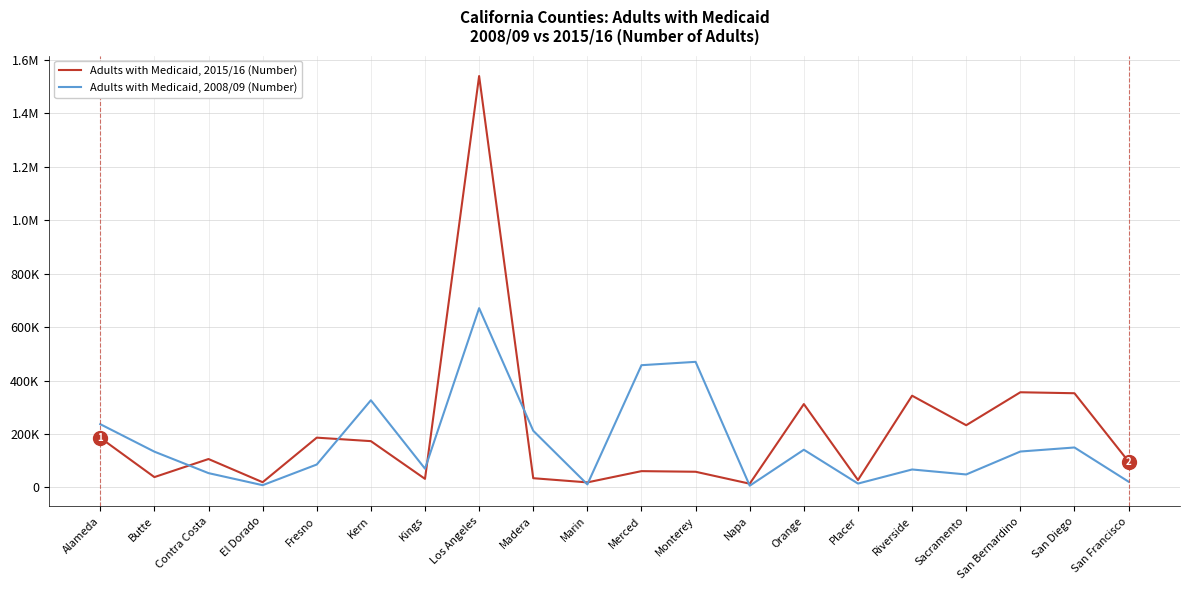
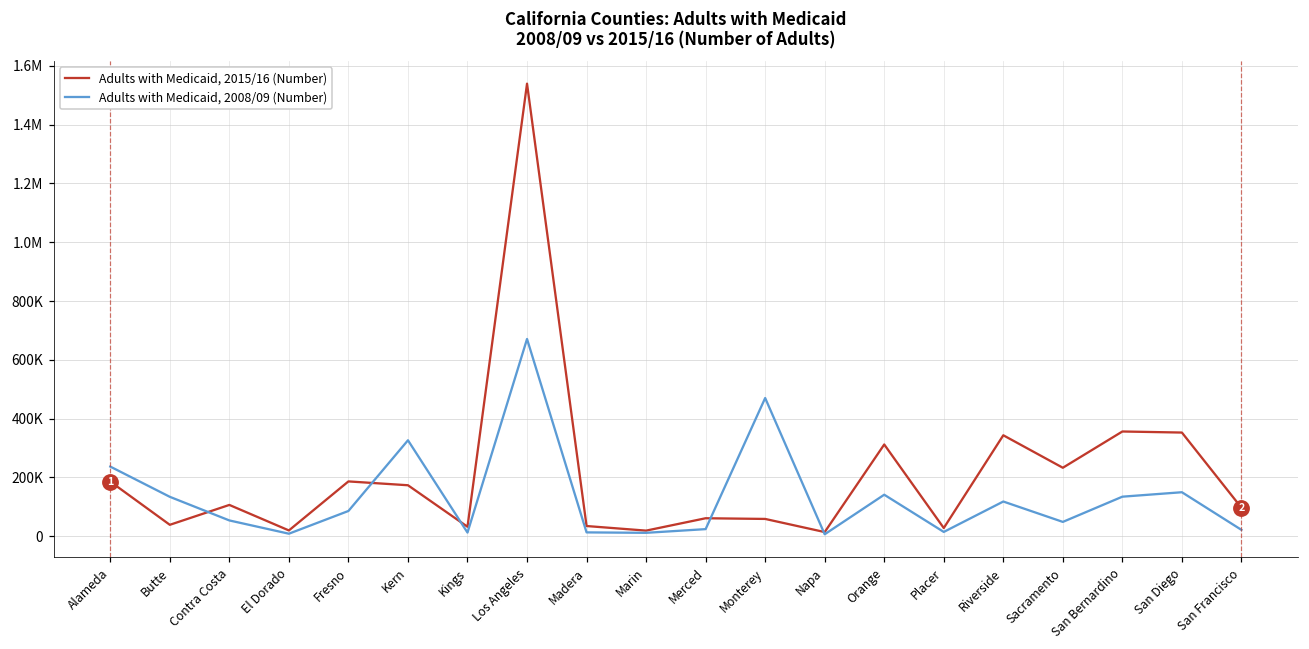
Adults with Medicaid, 2008/09 (Number), Kings: 70000 -> 10000
Adults with Medicaid, 2008/09 (Number), Madera: 210000 -> 10000
Adults with Medicaid, 2008/09 (Number), Merced: 460000 -> 20000
Adults with Medicaid, 2008/09 (Number), Riverside: 70000 -> 120000
